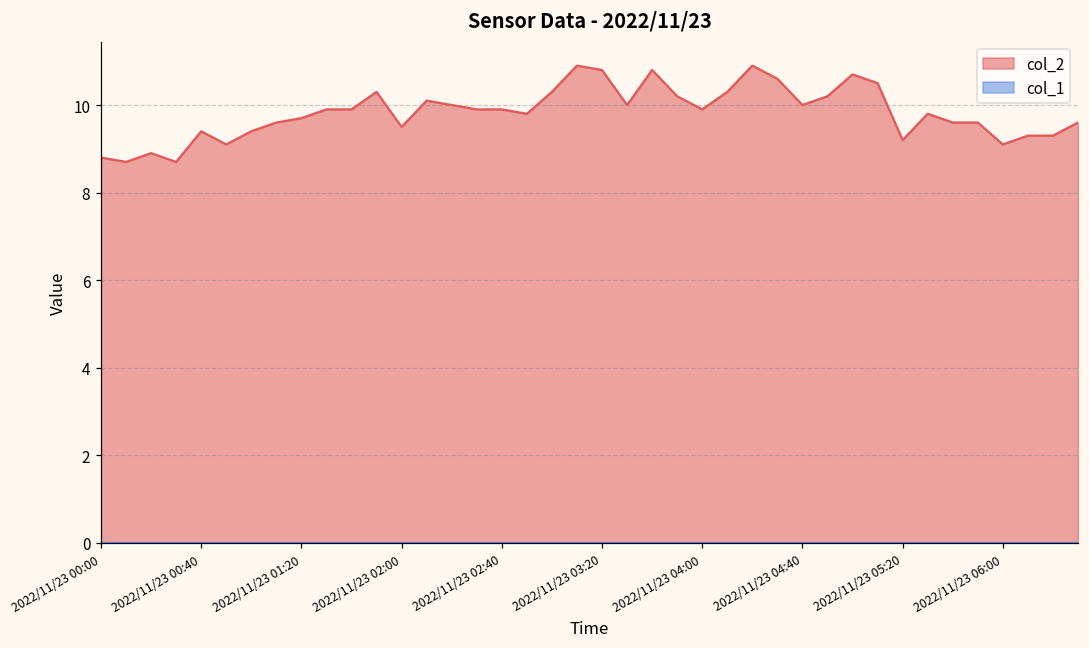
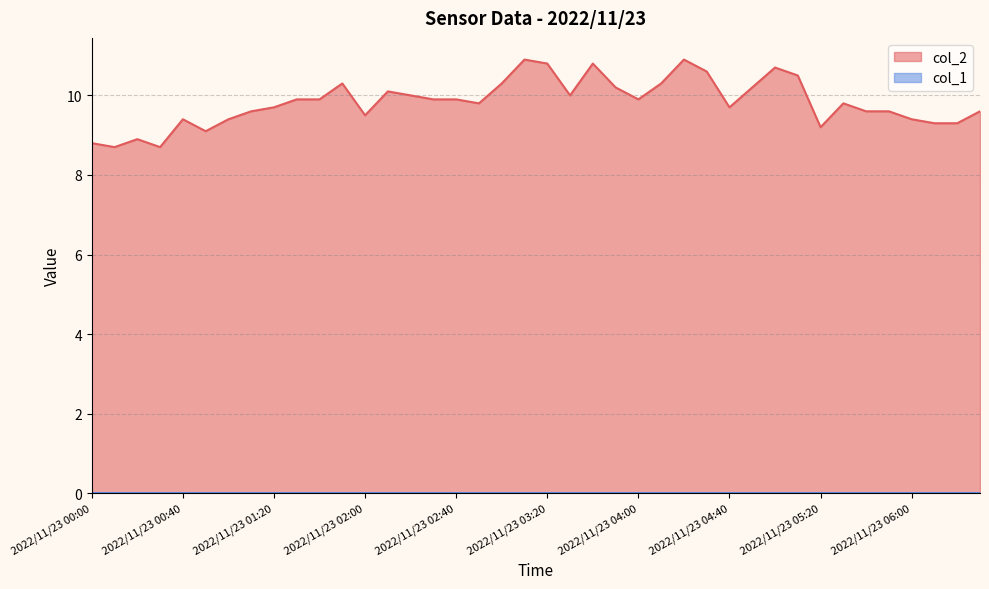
col_2, 2022/11/23 04:40: 10.0 -> 9.7
col_2, 2022/11/23 06:00: 9.1 -> 9.4
